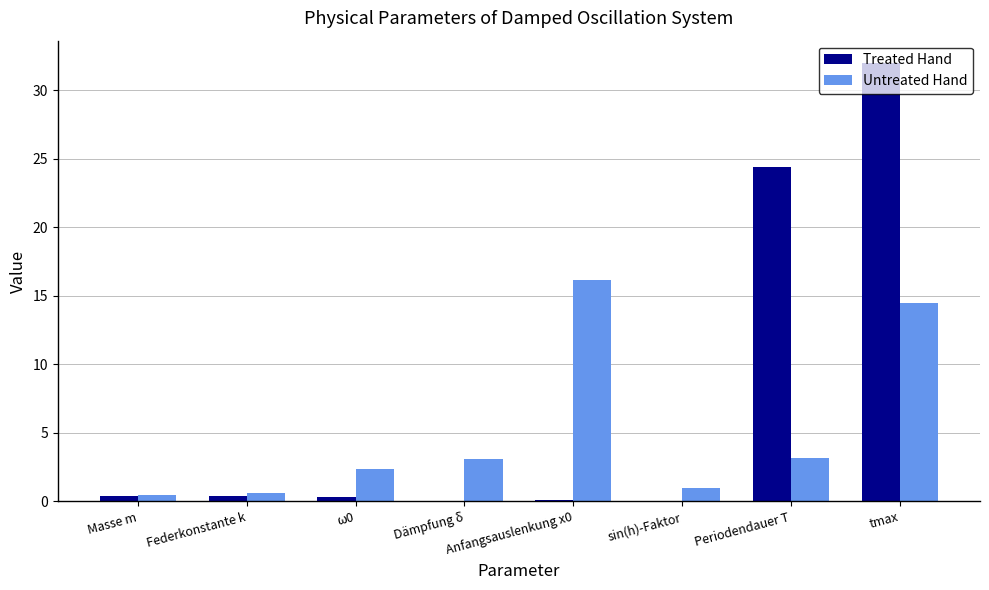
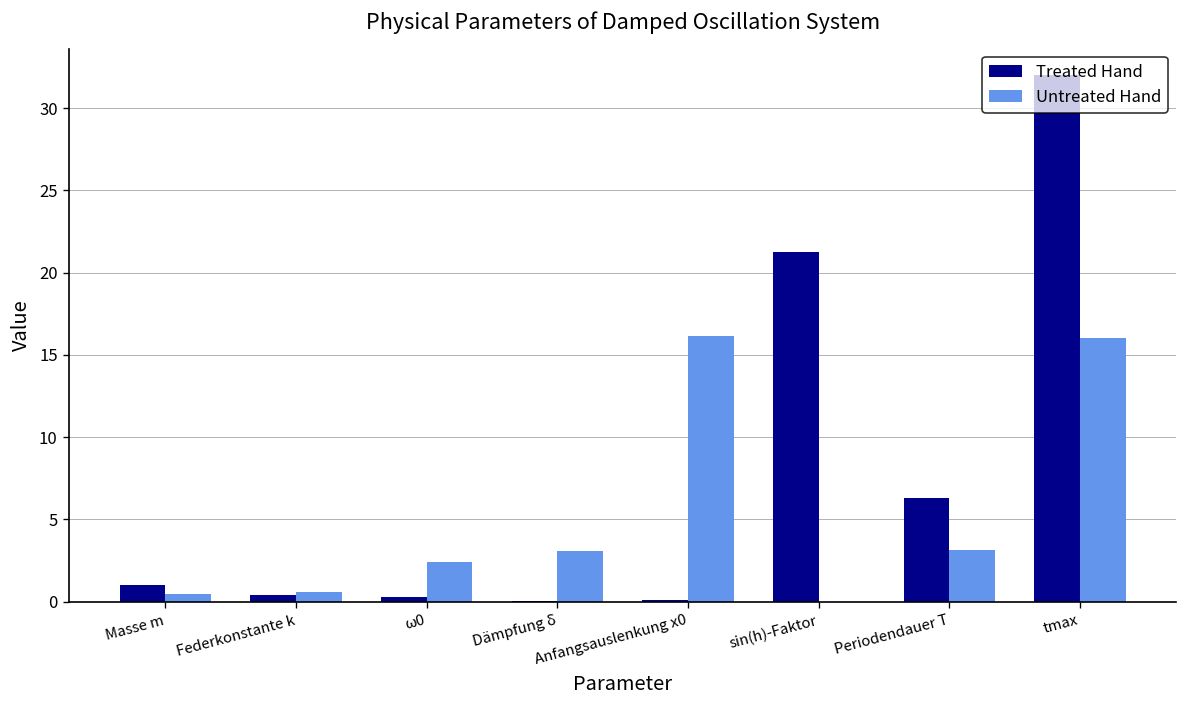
Treated Hand, Masse m: 0.4 -> 1.0
Treated Hand, sin(h)-Faktor: 0.0 -> 21.2
Untreated Hand, sin(h)-Faktor: 1.0 -> 0.0
Treated Hand, Periodendauer T: 24.4 -> 6.3
Untreated Hand, tmax: 14.5 -> 16.0
